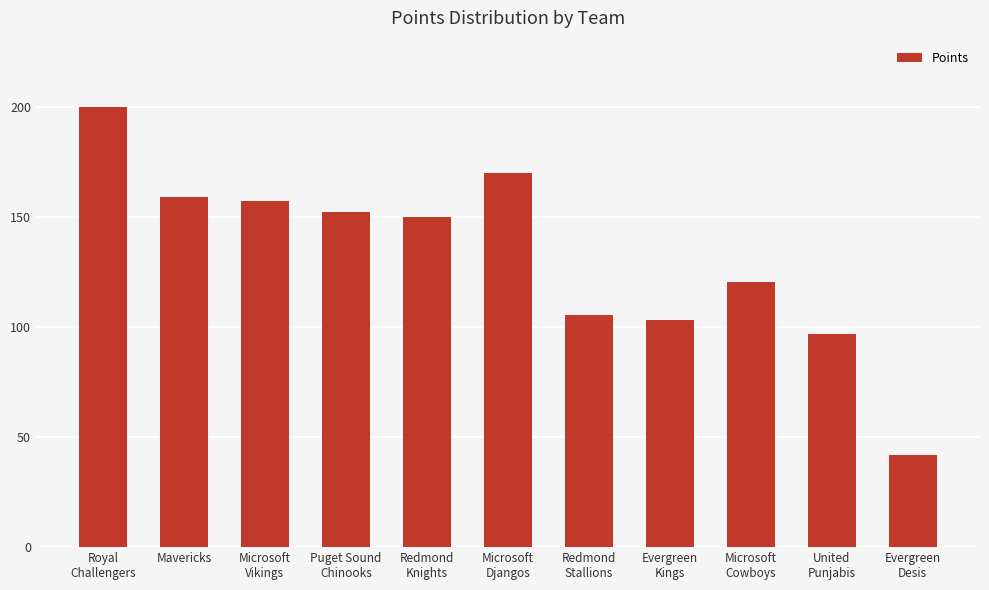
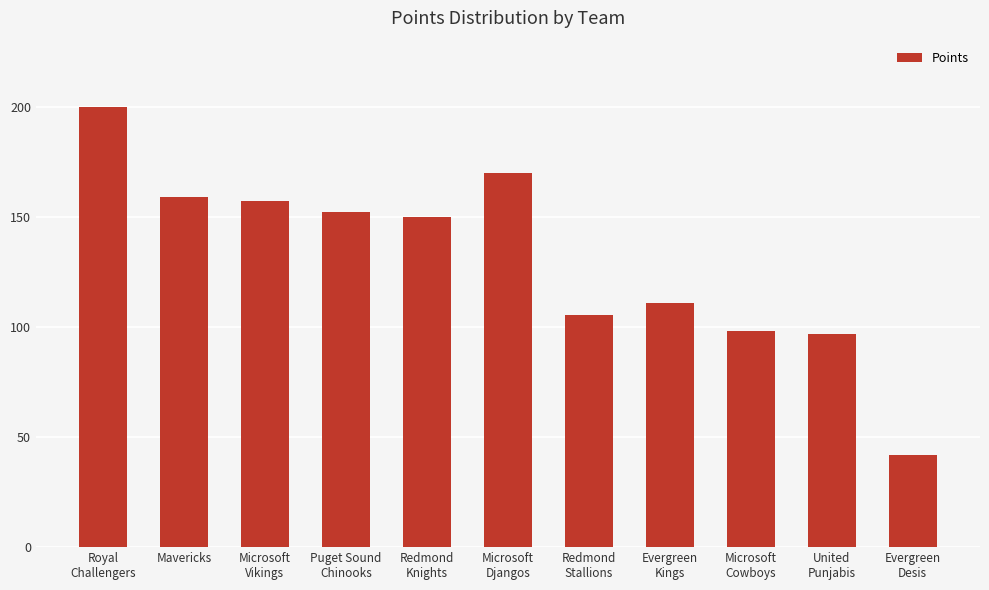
Evergreen Kings: 103 -> 111
Microsoft Cowboys: 121 -> 98
